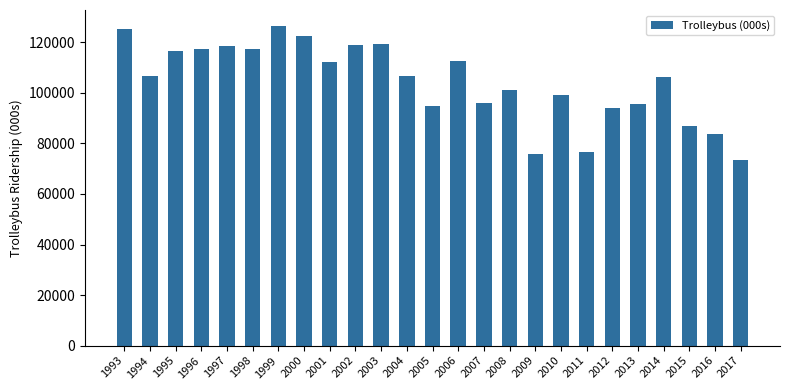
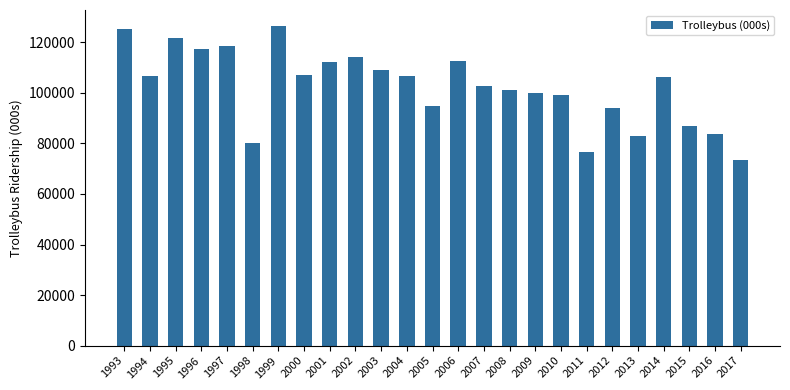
1995: 117000 -> 122000
1998: 117000 -> 80000
2000: 122000 -> 107000
2002: 119000 -> 114000
2003: 119000 -> 109000
2007: 96000 -> 103000
2009: 76000 -> 100000
2013: 96000 -> 83000
